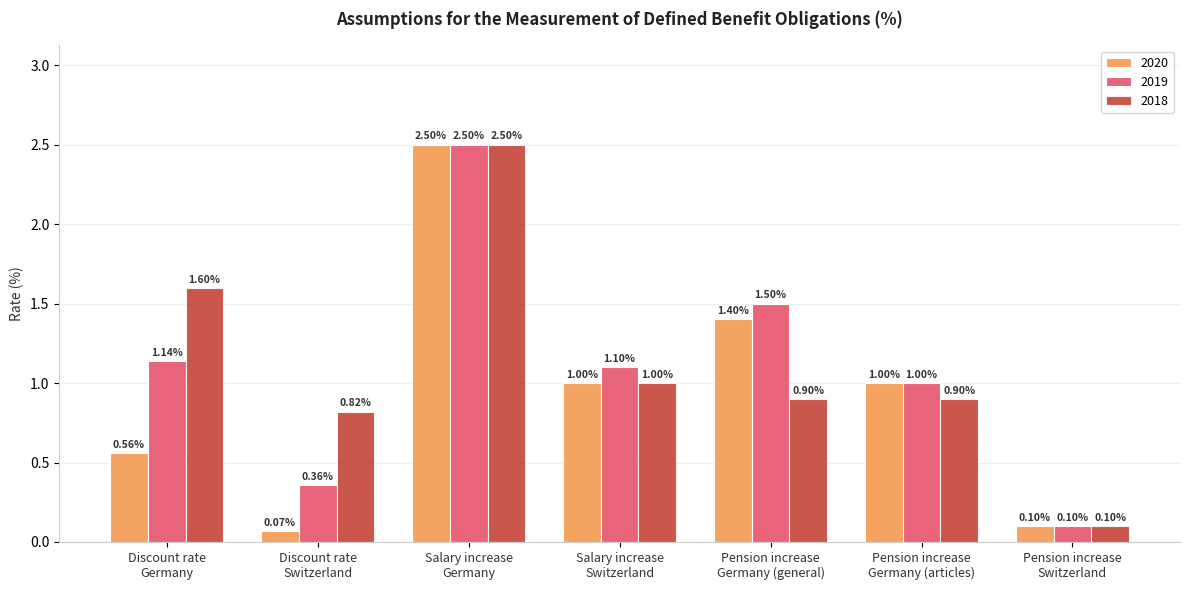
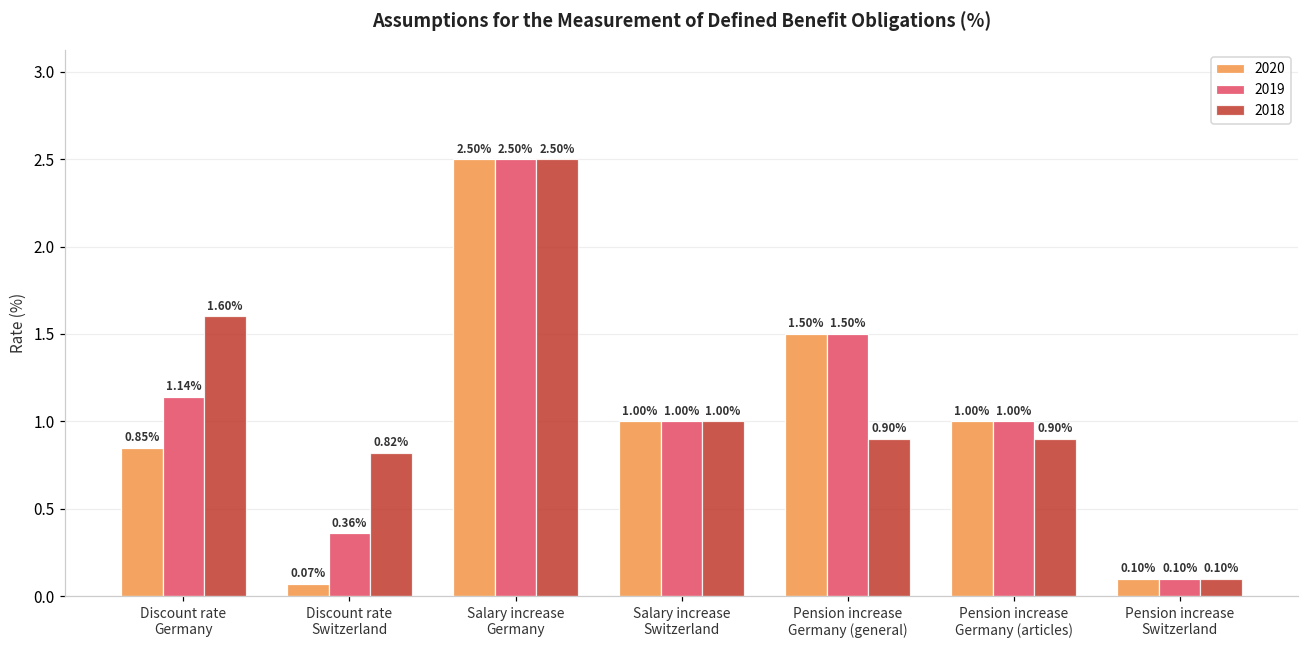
2020, Discount rate Germany: 0.56% -> 0.85%
2019, Salary increase Switzerland: 1.10% -> 1.00%
2020, Pension increase Germany (general): 1.40% -> 1.50%
